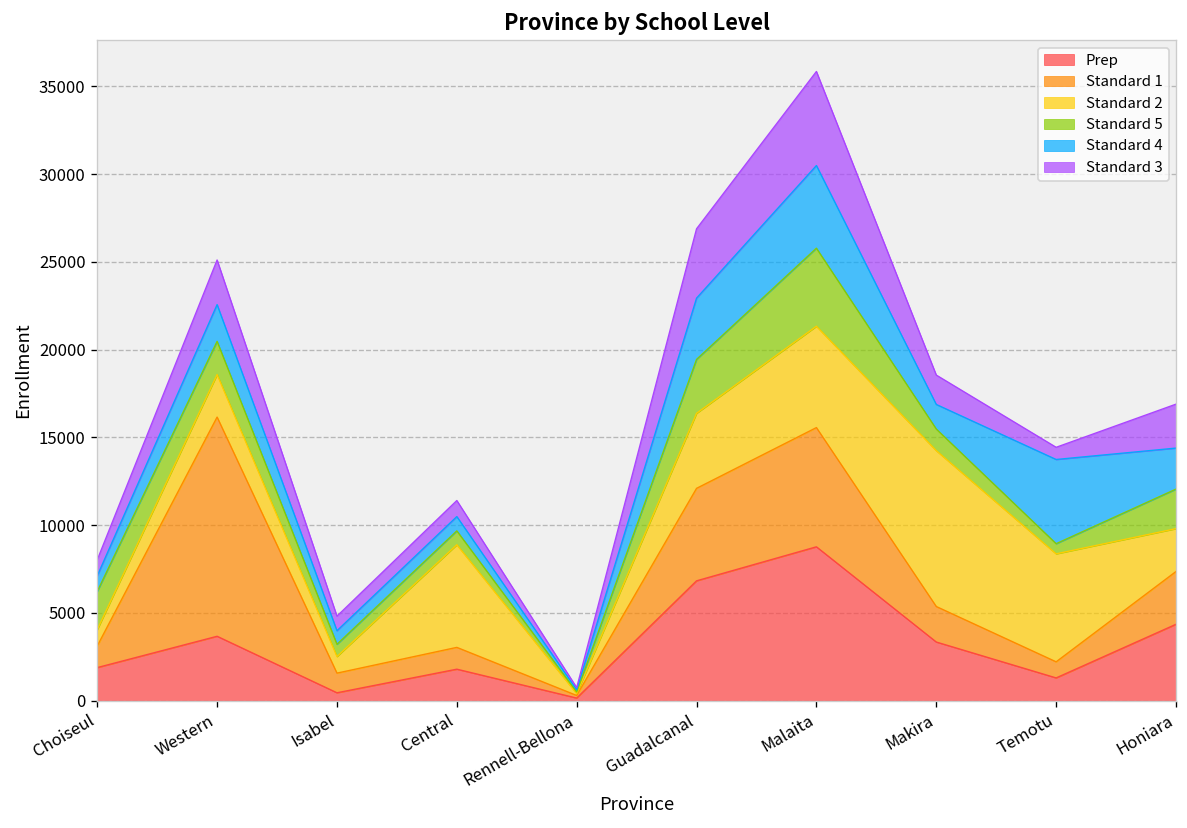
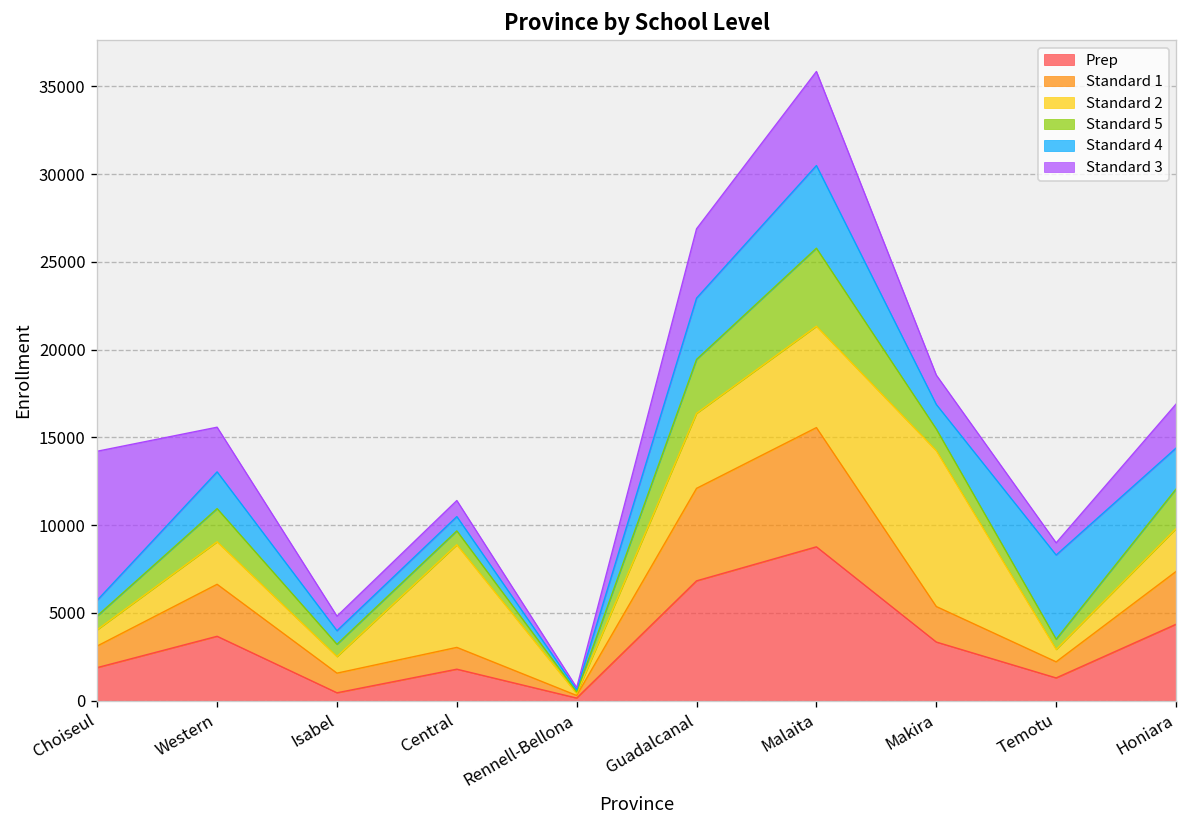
Standard 5, Choiseul: 2200 -> 800
Standard 3, Choiseul: 900 -> 8500
Standard 1, Western: 12500 -> 3000
Standard 2, Temotu: 6200 -> 700
